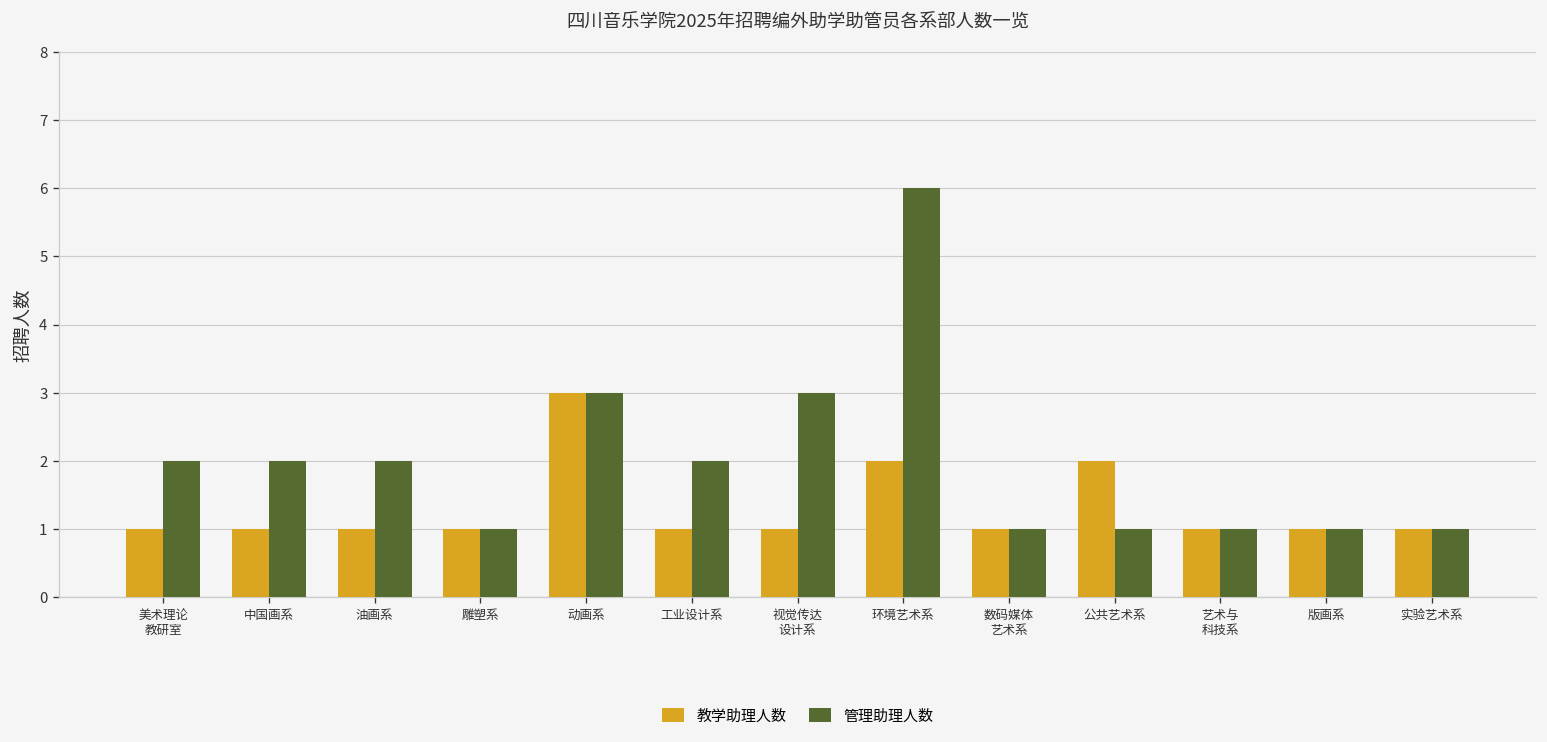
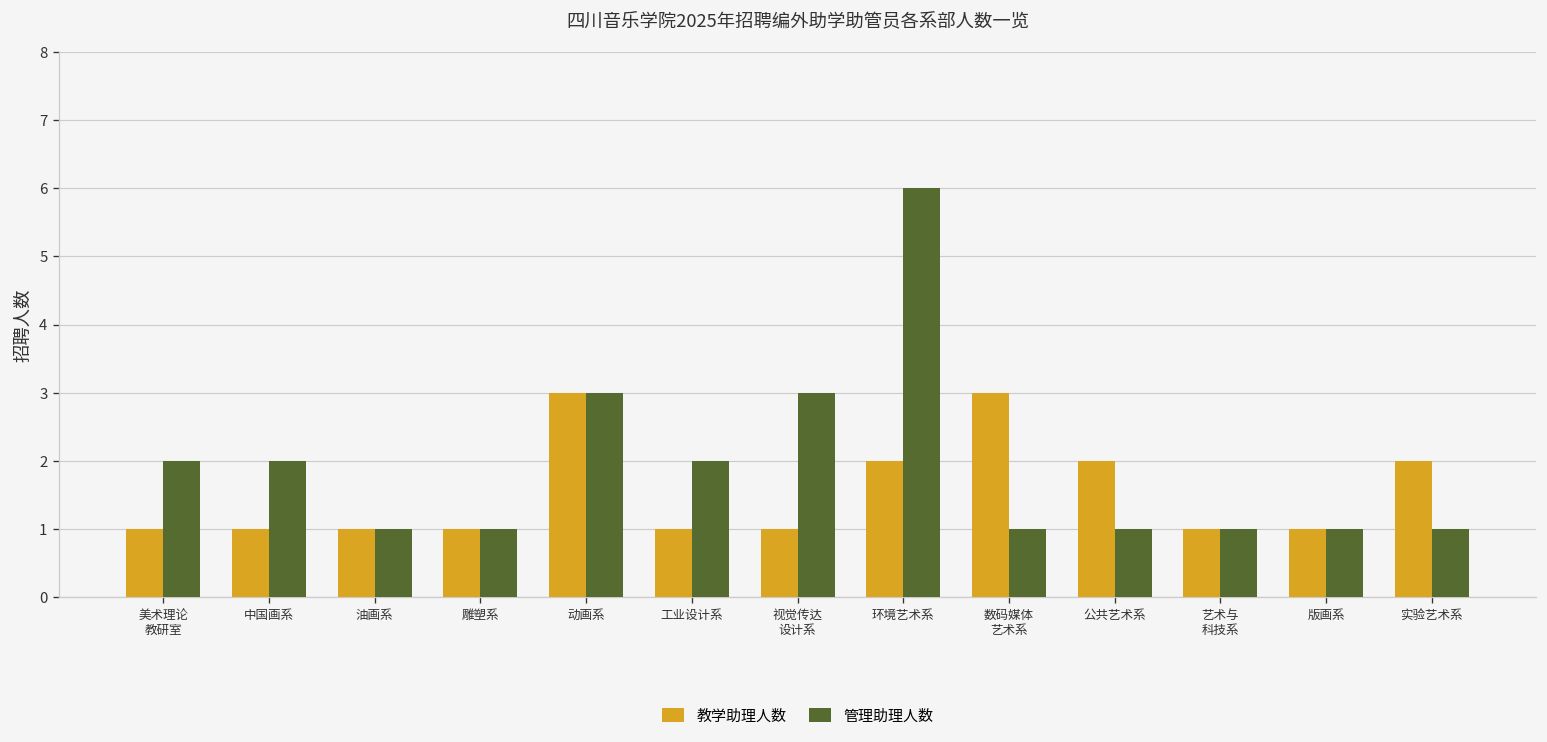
管理助理人数, 油画系: 2 -> 1
教学助理人数, 数码媒体 艺术系: 1 -> 3
教学助理人数, 实验艺术系: 1 -> 2
